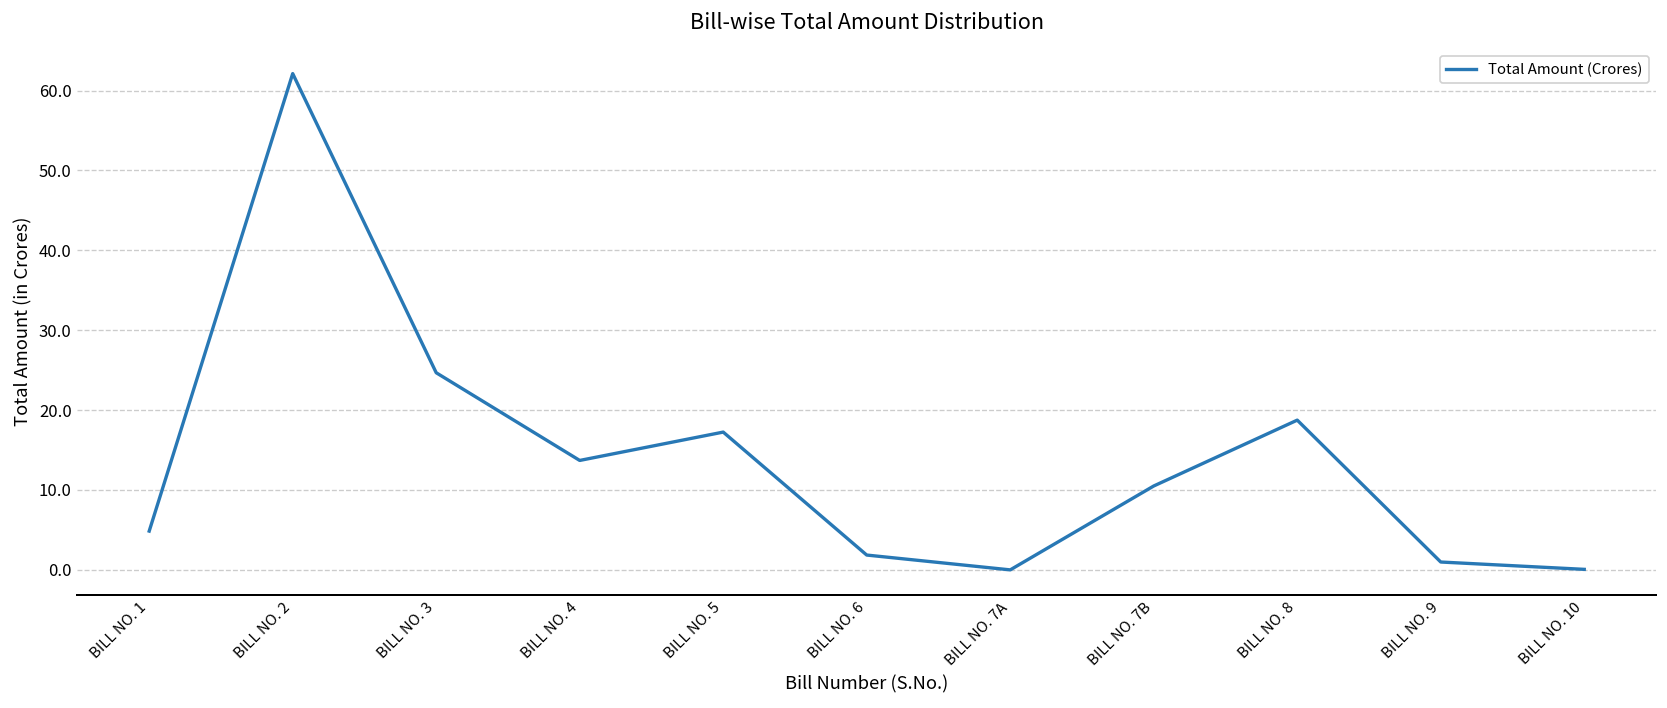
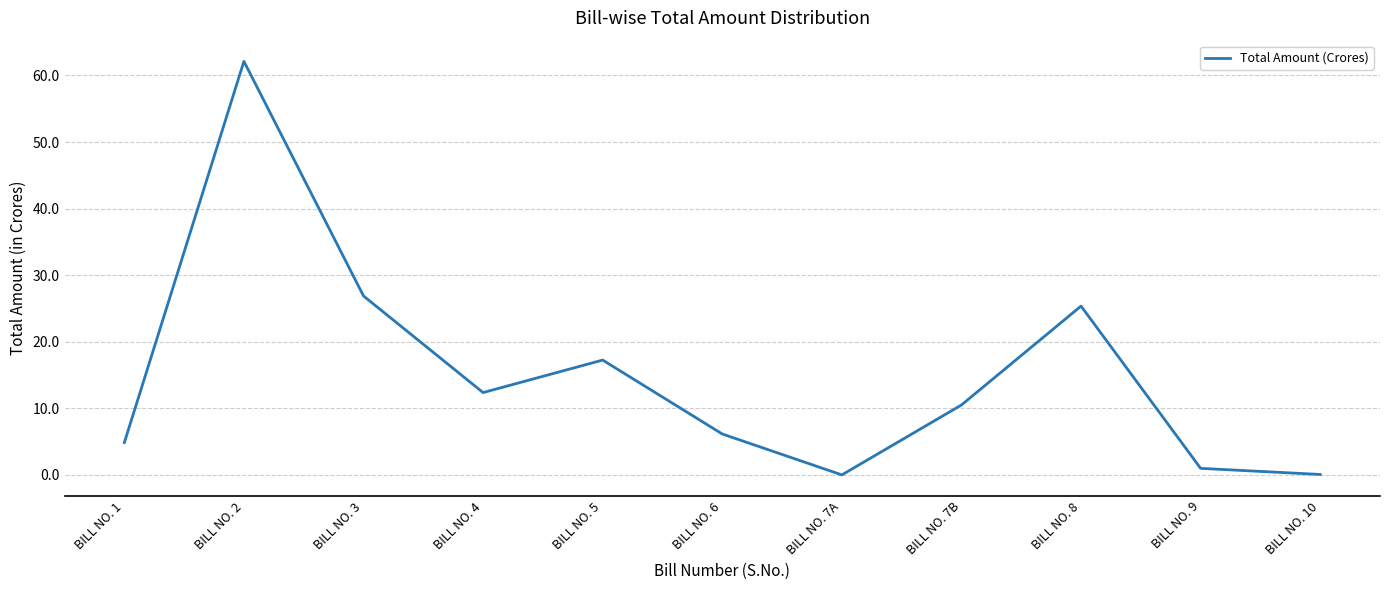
BILL NO. 3: 25 -> 27
BILL NO. 4: 14 -> 12
BILL NO. 6: 2 -> 6
BILL NO. 8: 19 -> 25
